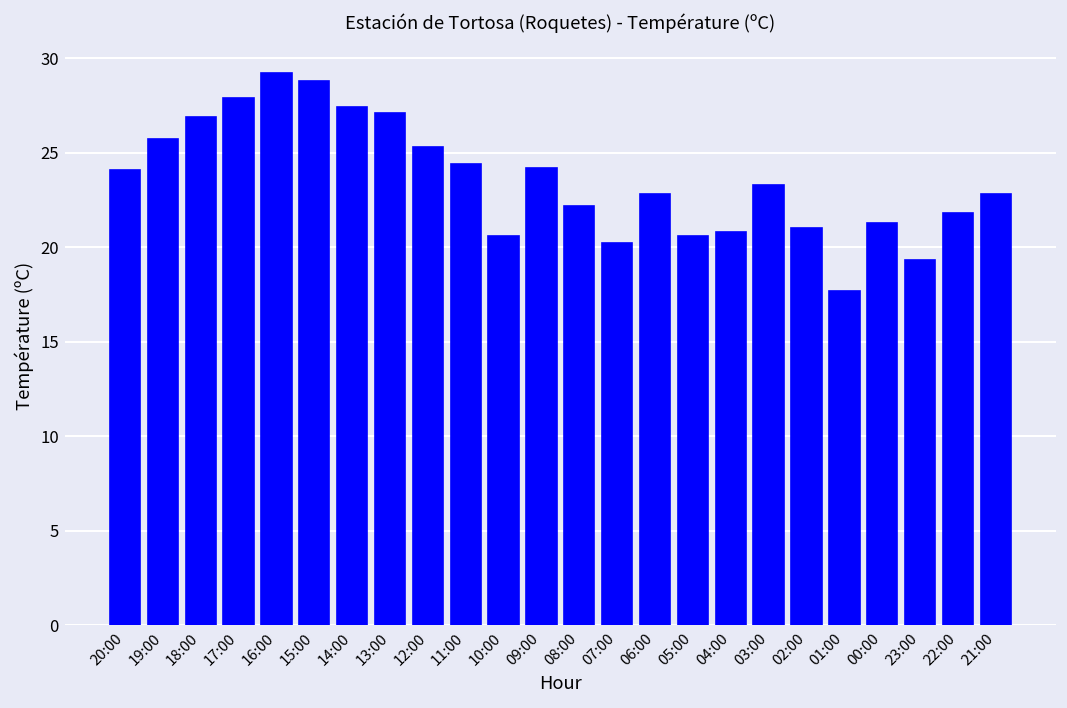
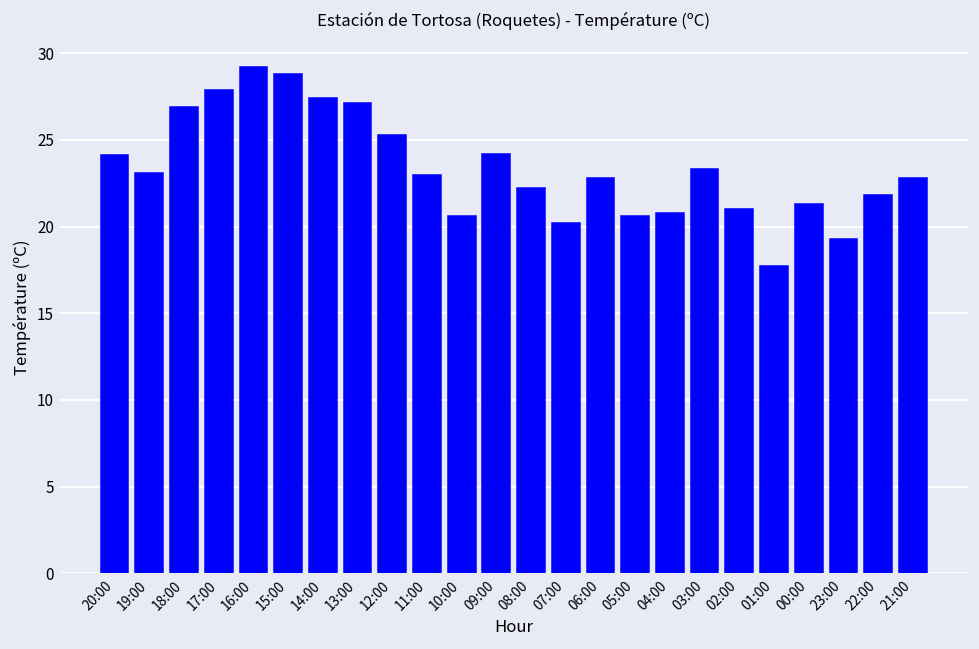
19:00: 25.7 -> 23.1
11:00: 24.4 -> 23.0
